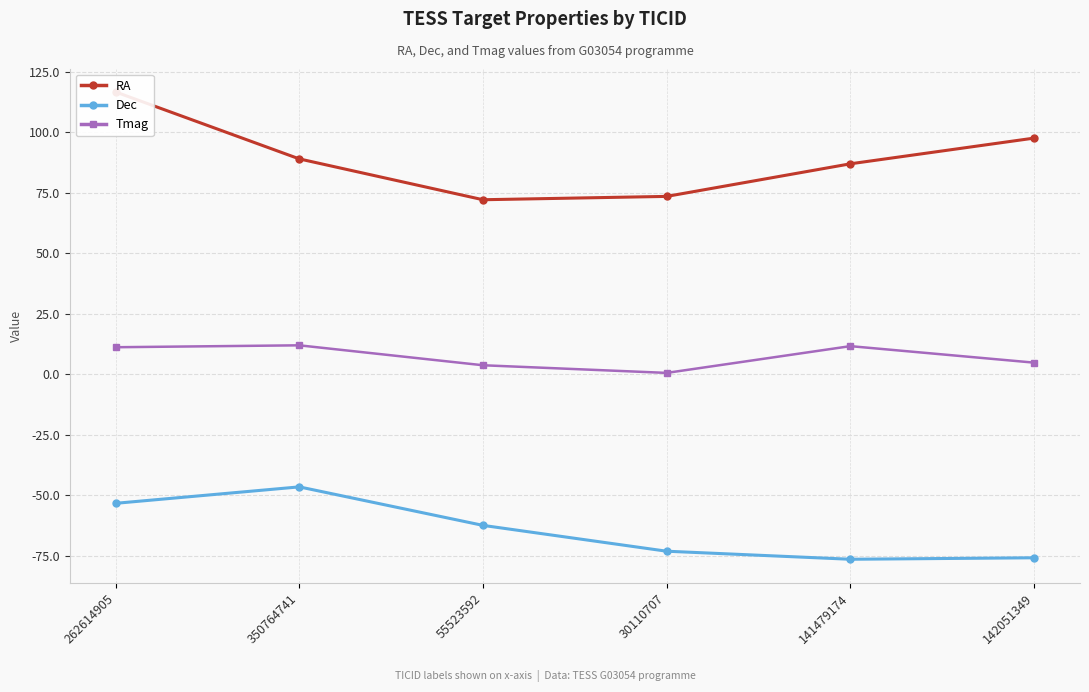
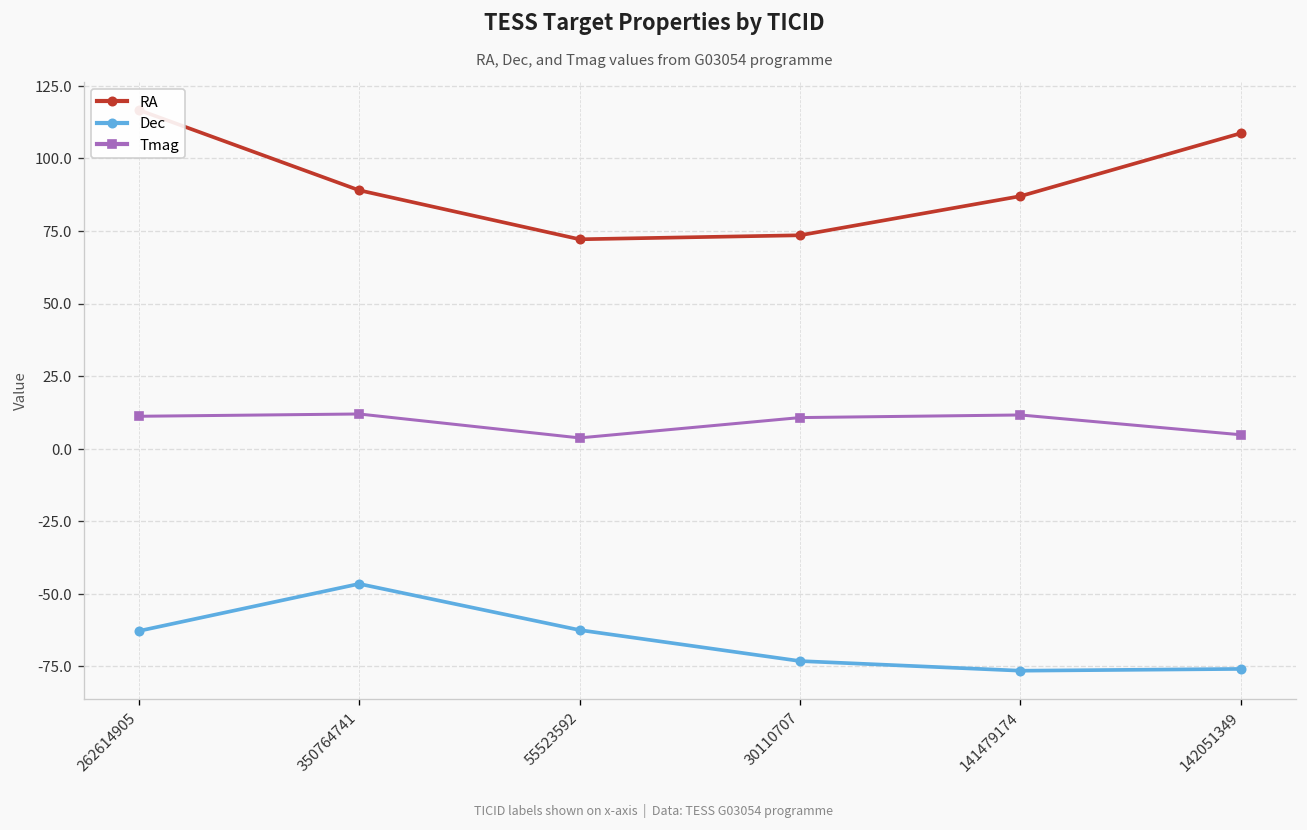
Dec, 262614905: -53 -> -63
Tmag, 30110707: 1 -> 11
RA, 142051349: 98 -> 109
